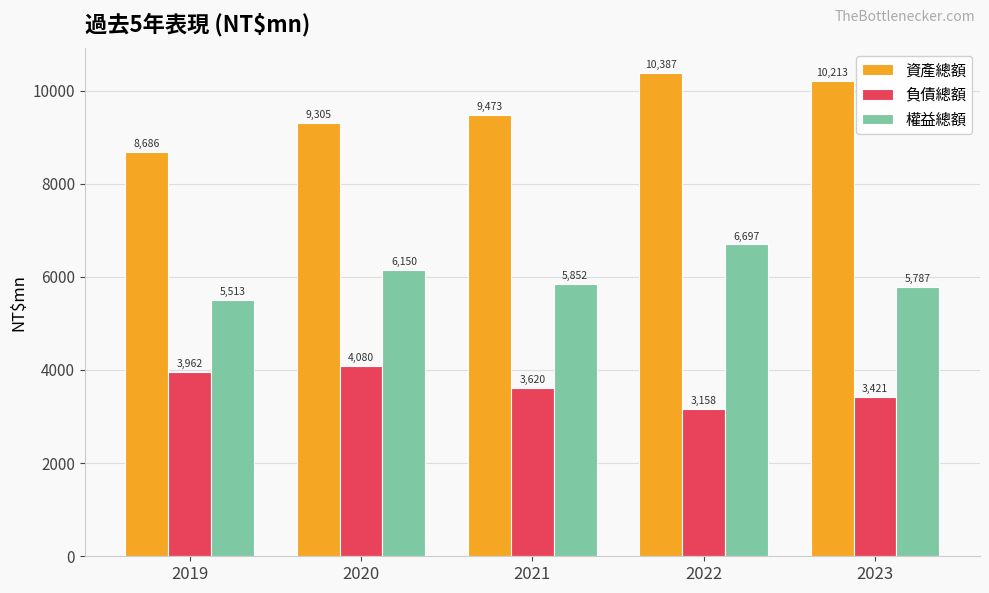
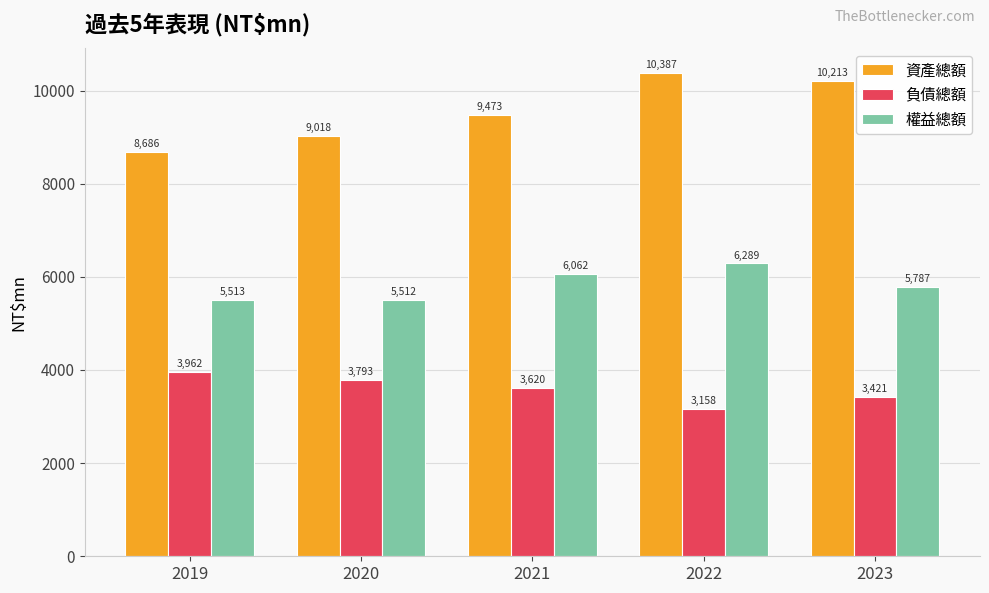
資產總額, 2020: 9,305 -> 9,018
負債總額, 2020: 4,080 -> 3,793
權益總額, 2020: 6,150 -> 5,512
權益總額, 2021: 5,852 -> 6,062
權益總額, 2022: 6,697 -> 6,289
